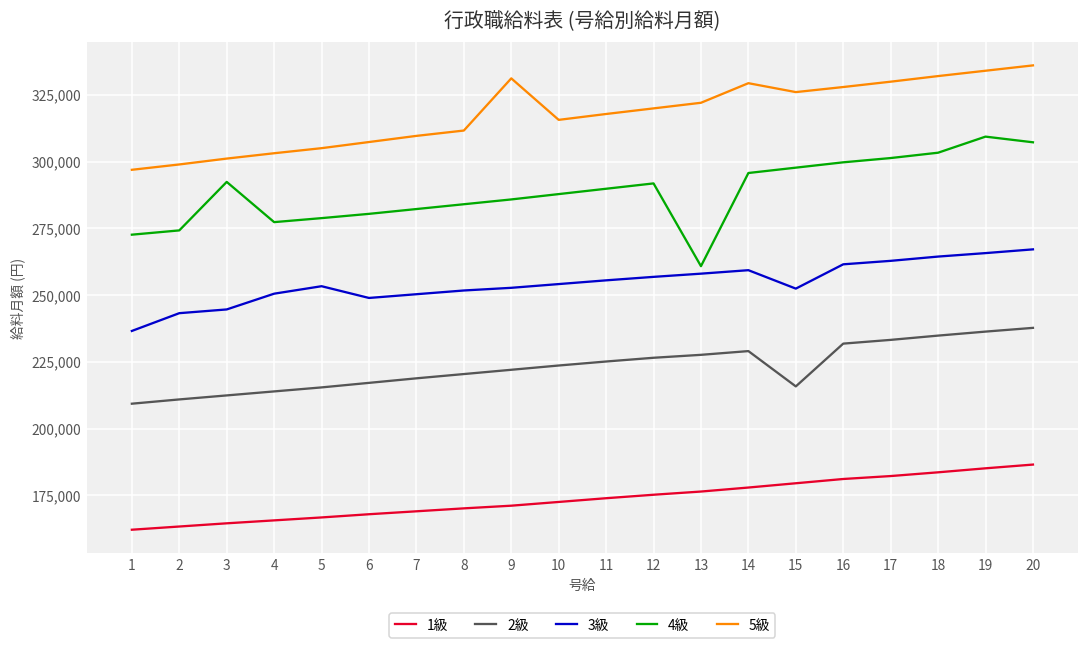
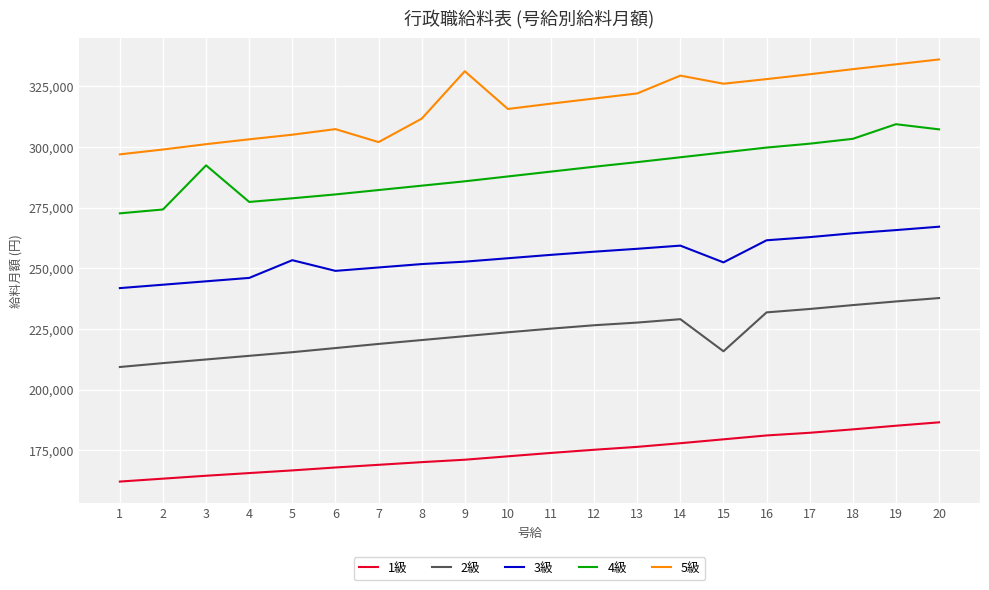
3級, 1: 237,000 -> 242,000
3級, 4: 251,000 -> 246,000
5級, 7: 310,000 -> 302,000
4級, 13: 261,000 -> 294,000
